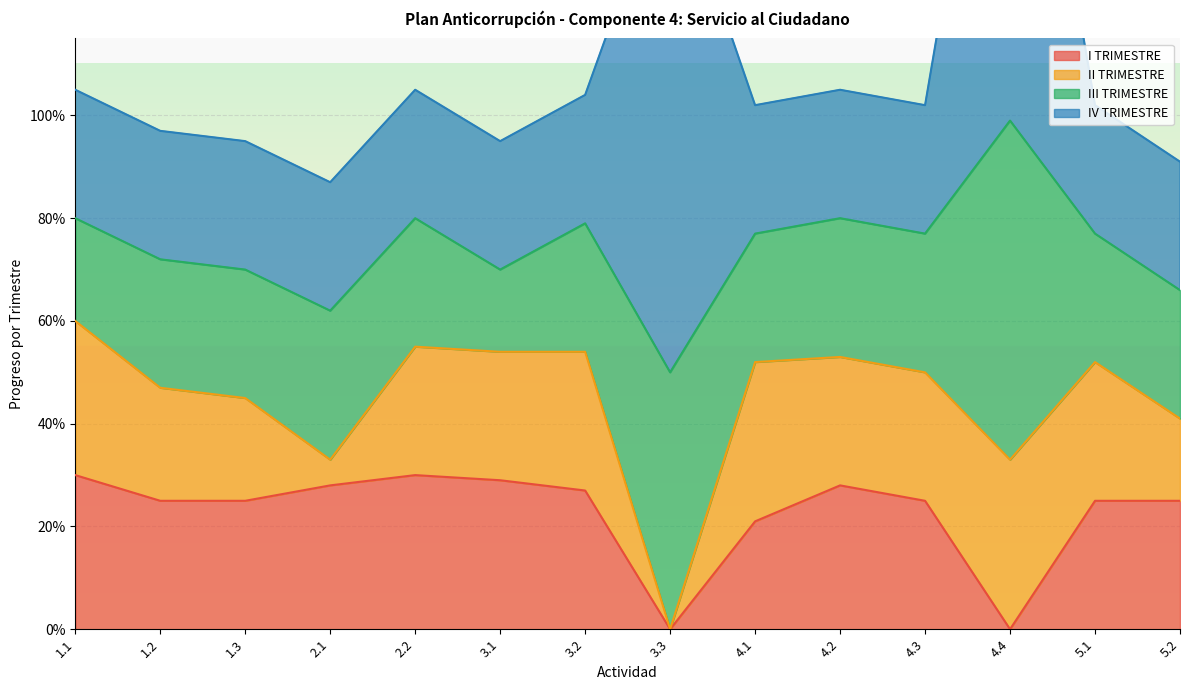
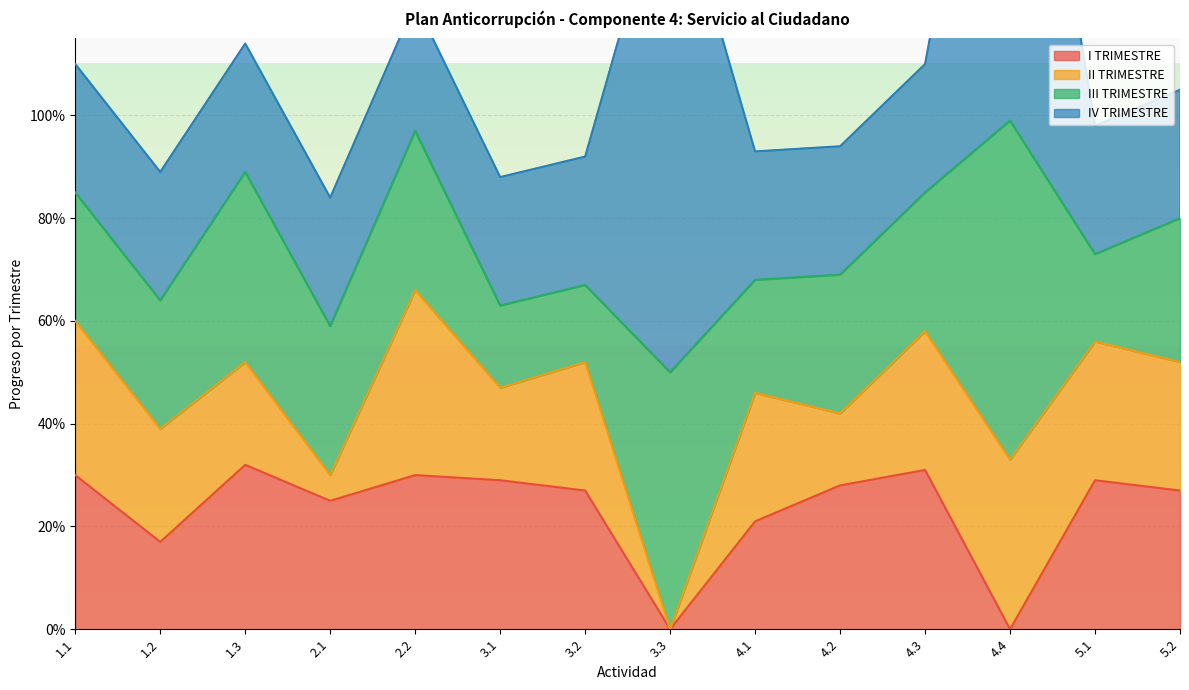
III TRIMESTRE, 1.1: 20% -> 25%
I TRIMESTRE, 1.2: 25% -> 17%
I TRIMESTRE, 1.3: 25% -> 32%
III TRIMESTRE, 1.3: 25% -> 37%
I TRIMESTRE, 2.1: 28% -> 25%
II TRIMESTRE, 2.2: 25% -> 36%
III TRIMESTRE, 2.2: 25% -> 31%
II TRIMESTRE, 3.1: 25% -> 18%
II TRIMESTRE, 3.2: 27% -> 25%
III TRIMESTRE, 3.2: 25% -> 15%
II TRIMESTRE, 4.1: 31% -> 25%
III TRIMESTRE, 4.1: 25% -> 22%
II TRIMESTRE, 4.2: 25% -> 14%
I TRIMESTRE, 4.3: 25% -> 31%
II TRIMESTRE, 4.3: 25% -> 27%
I TRIMESTRE, 5.1: 25% -> 29%
III TRIMESTRE, 5.1: 25% -> 17%
I TRIMESTRE, 5.2: 25% -> 27%
II TRIMESTRE, 5.2: 16% -> 25%
III TRIMESTRE, 5.2: 25% -> 28%
